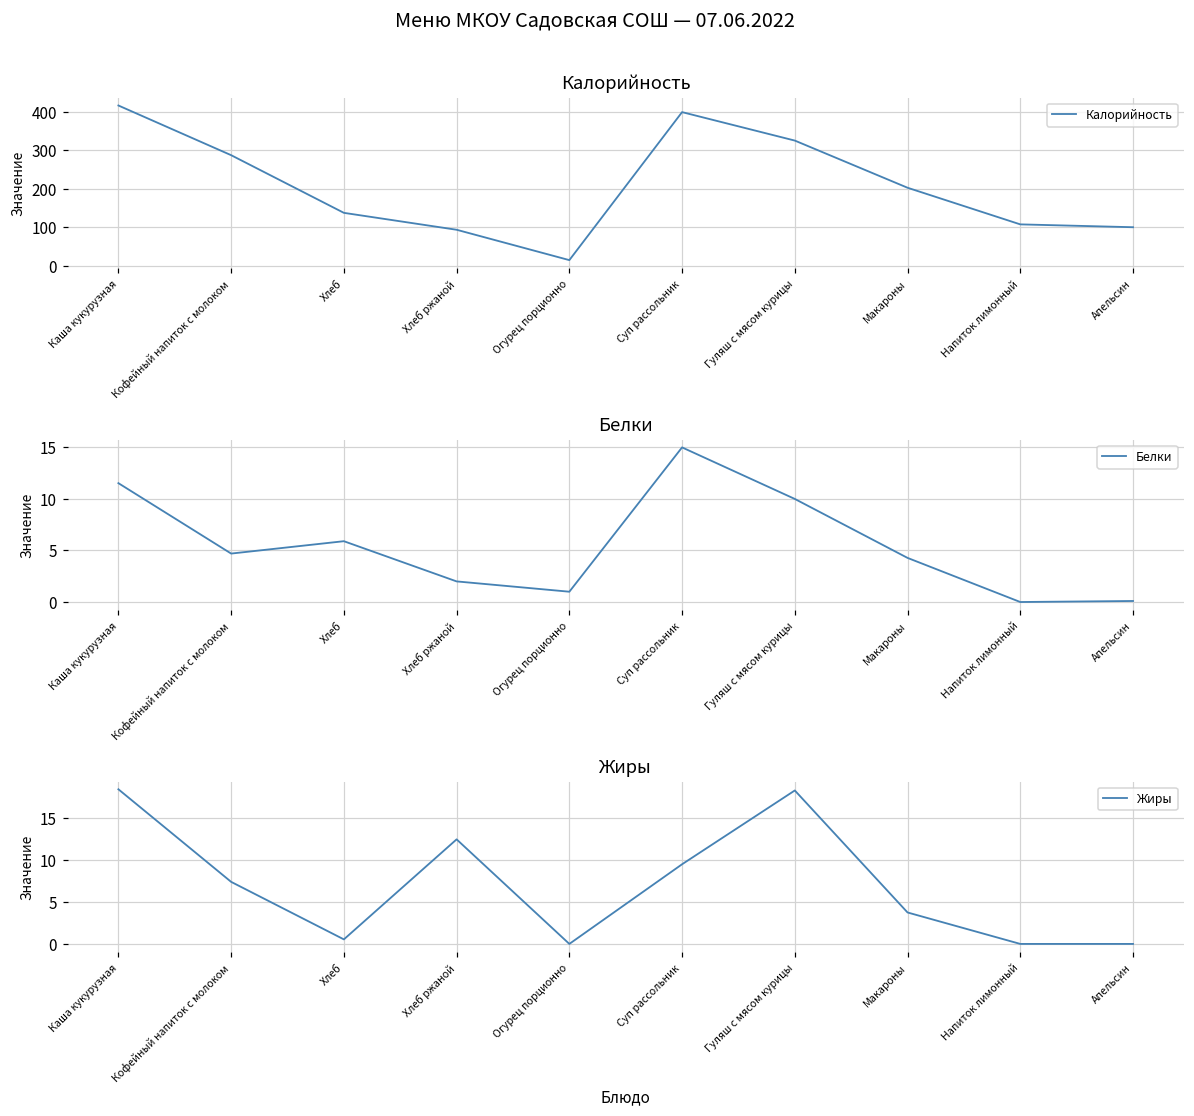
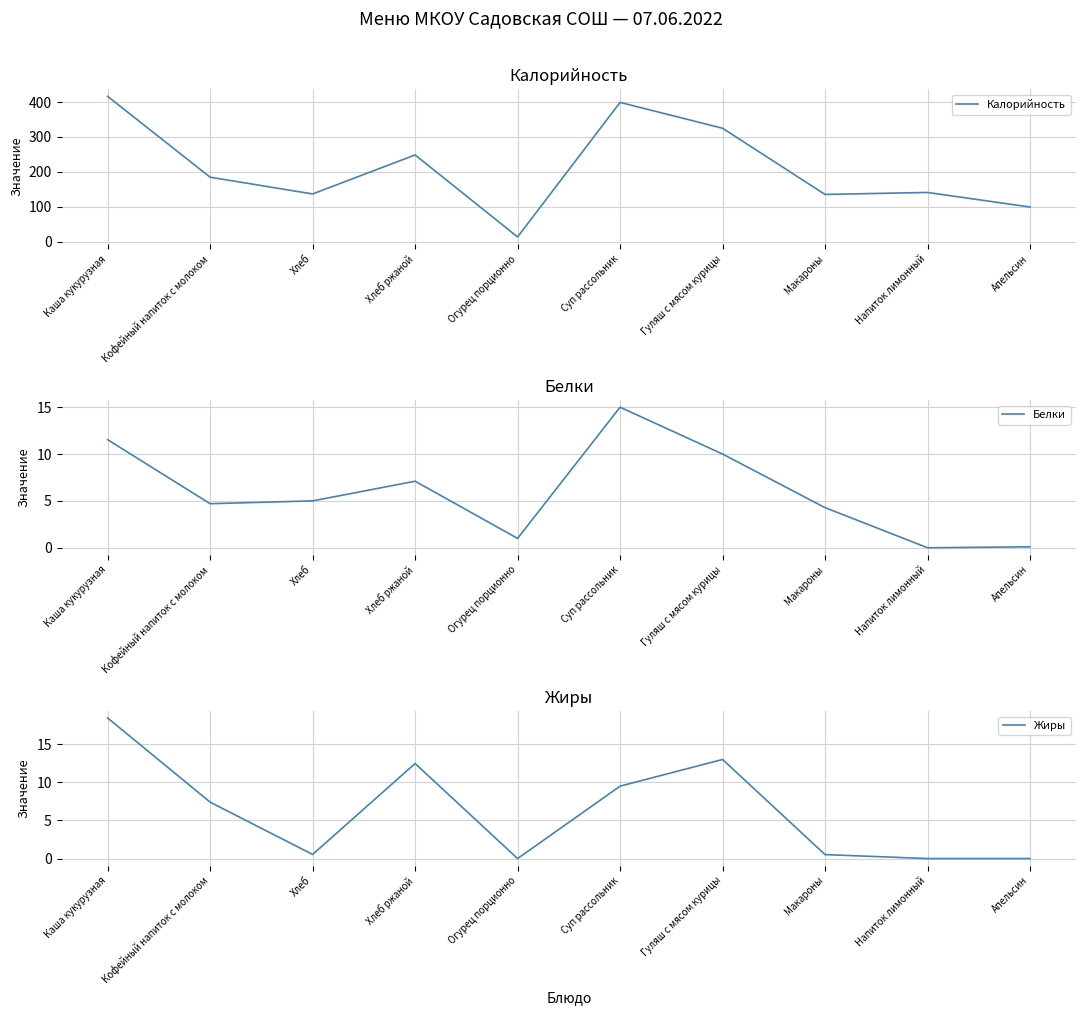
Калорийность, Кофейный напиток с молоком: 290 -> 180
Калорийность, Хлеб ржаной: 90 -> 250
Калорийность, Макароны: 200 -> 140
Калорийность, Напиток лимонный: 110 -> 140
Белки, Хлеб: 6 -> 5
Белки, Хлеб ржаной: 2 -> 7
Жиры, Гуляш с мясом курицы: 18 -> 13
Жиры, Макароны: 4 -> 1
